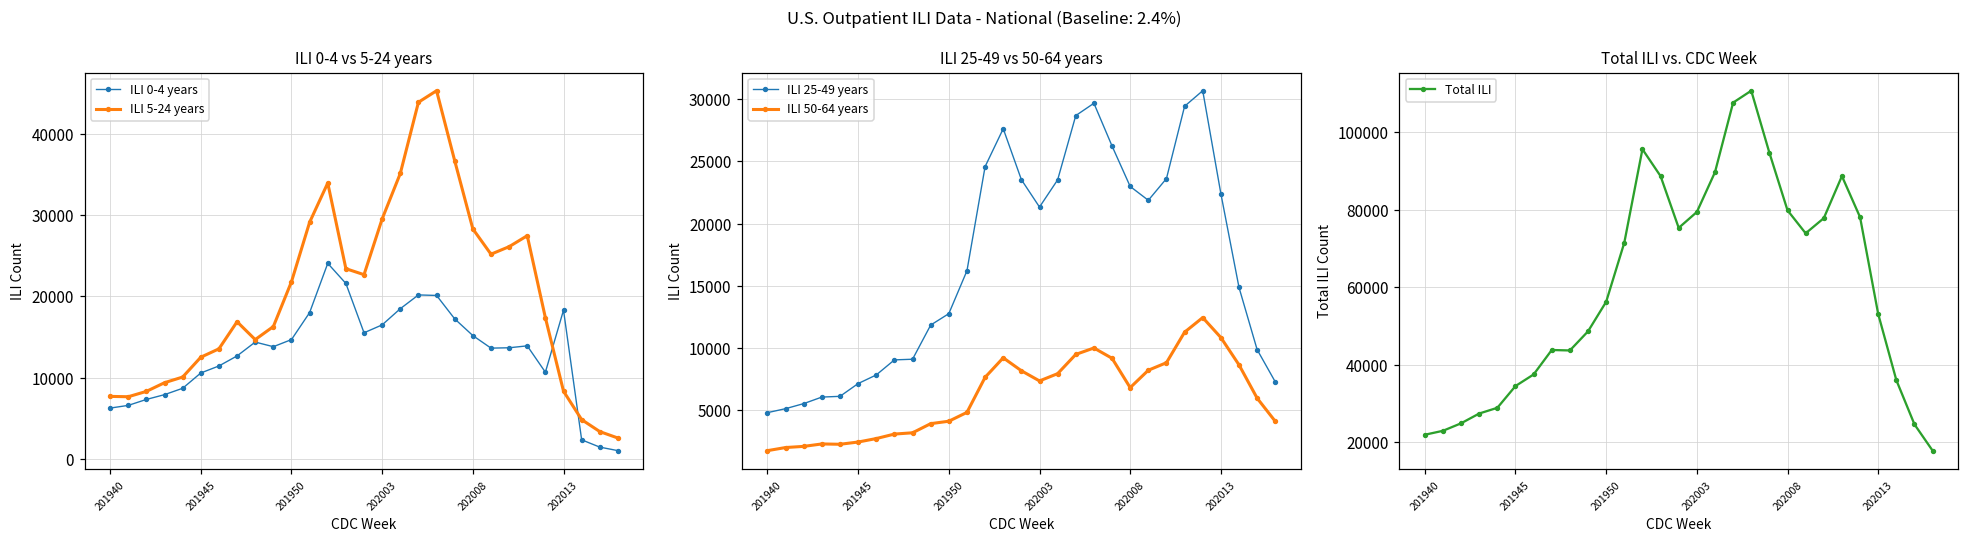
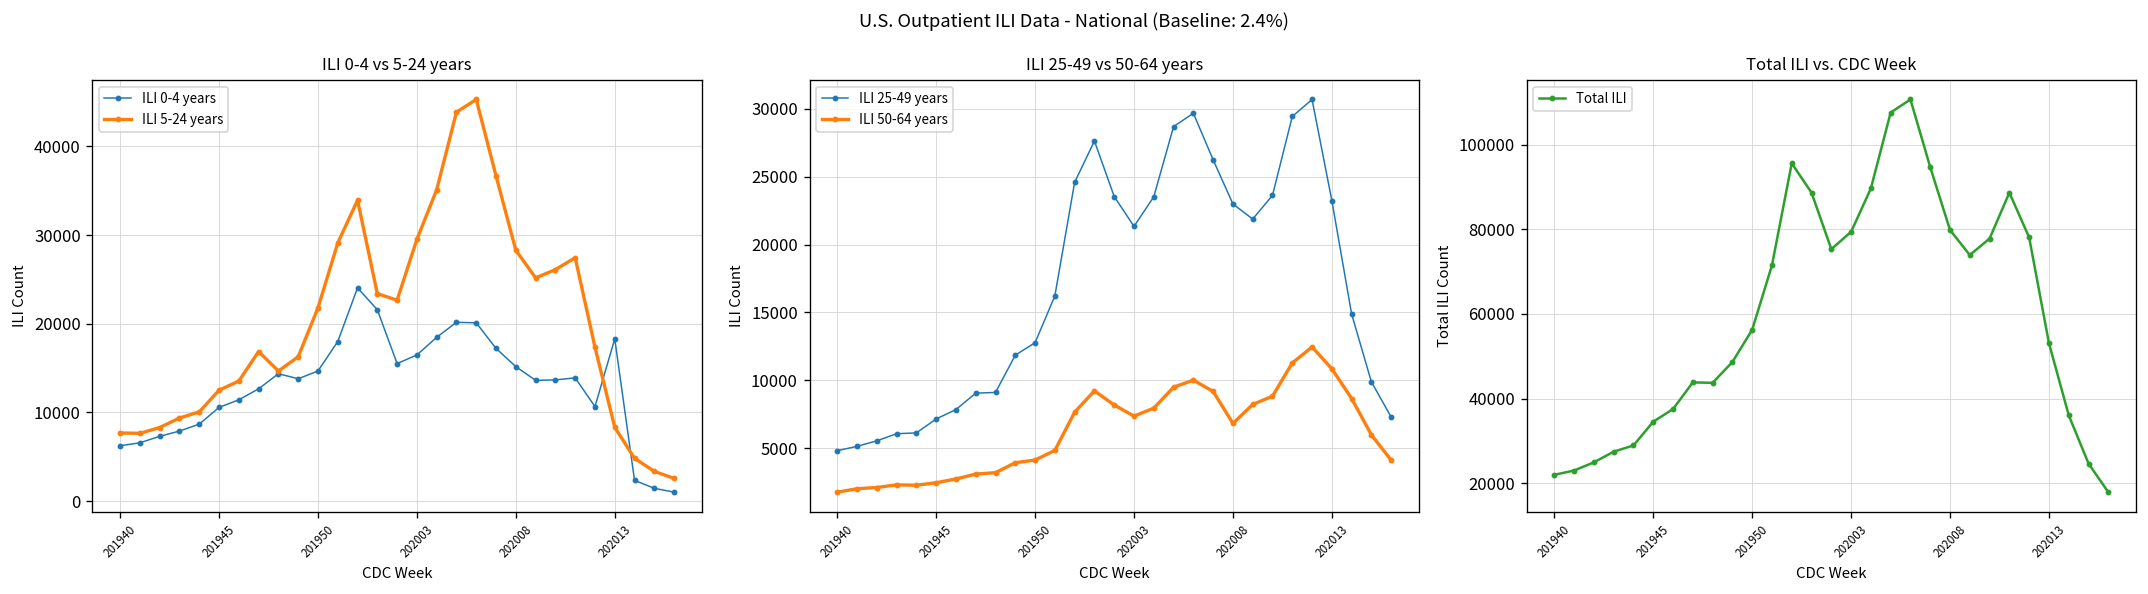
ILI 25-49 vs 50-64 years, ILI 25-49 years, 202013: 22400 -> 23200
